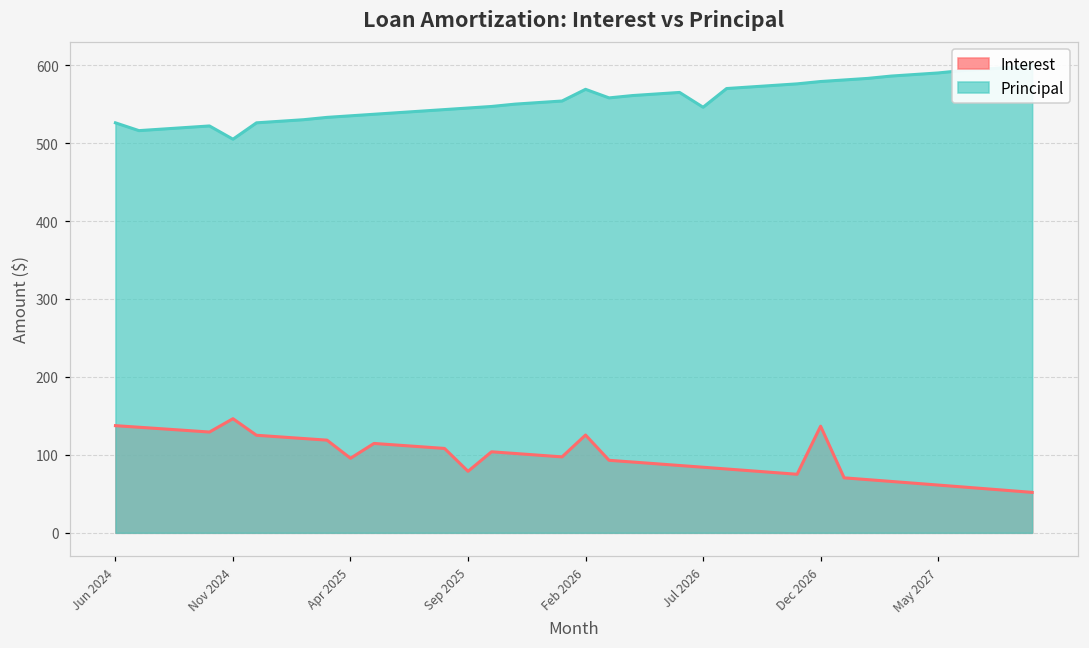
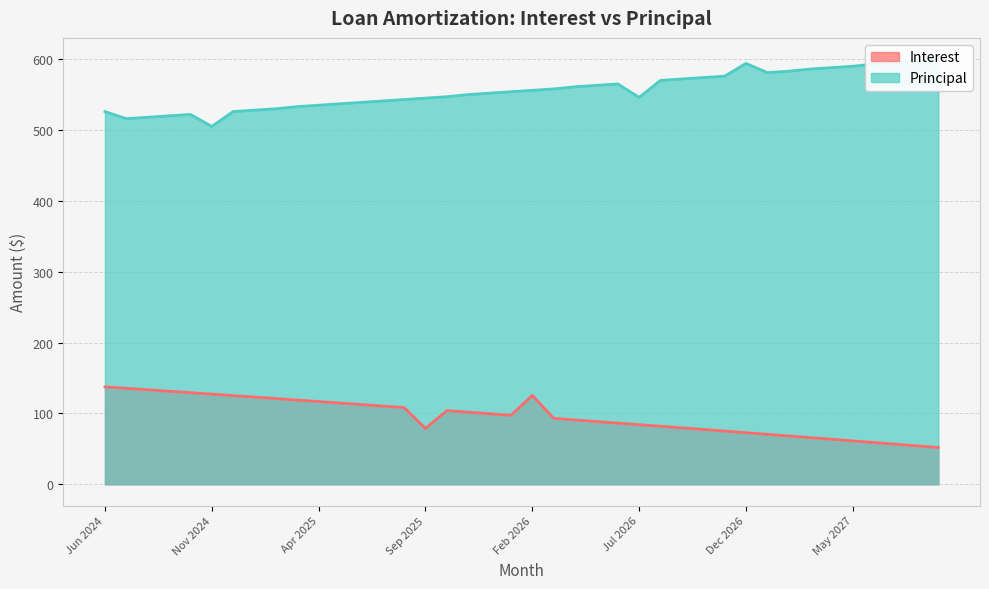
Interest, Nov 2024: 150 -> 130
Interest, Apr 2025: 100 -> 120
Principal, Feb 2026: 570 -> 560
Interest, Dec 2026: 140 -> 70
Principal, Dec 2026: 580 -> 590
